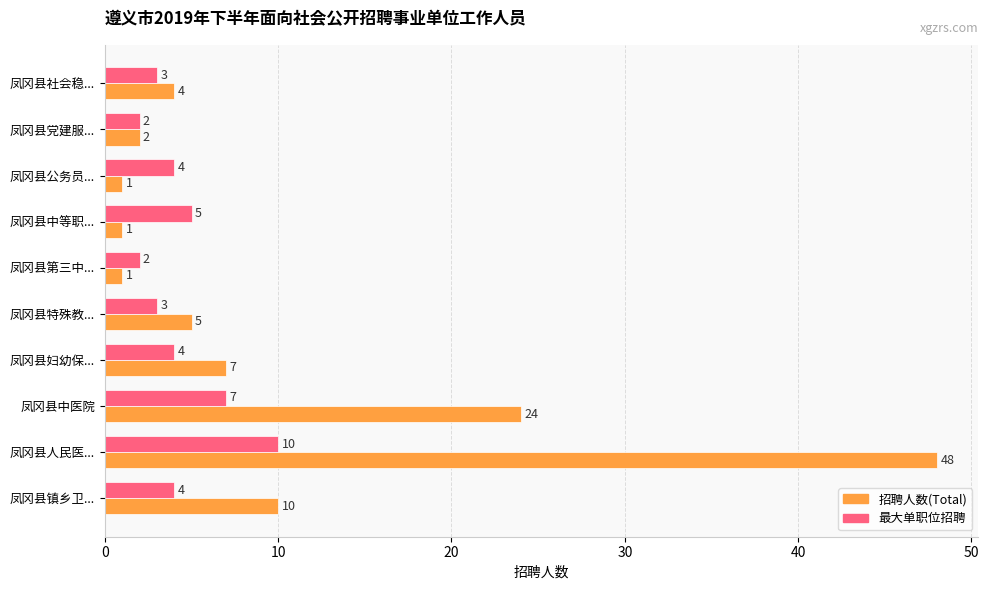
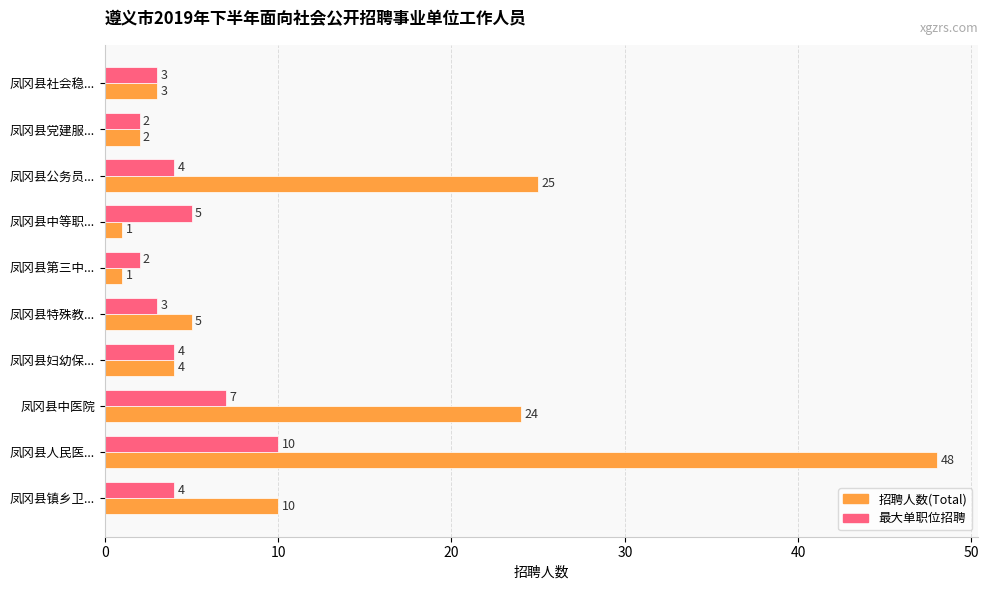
招聘人数(Total), 凤冈县社会稳...: 4 -> 3
招聘人数(Total), 凤冈县公务员...: 1 -> 25
招聘人数(Total), 凤冈县妇幼保...: 7 -> 4
